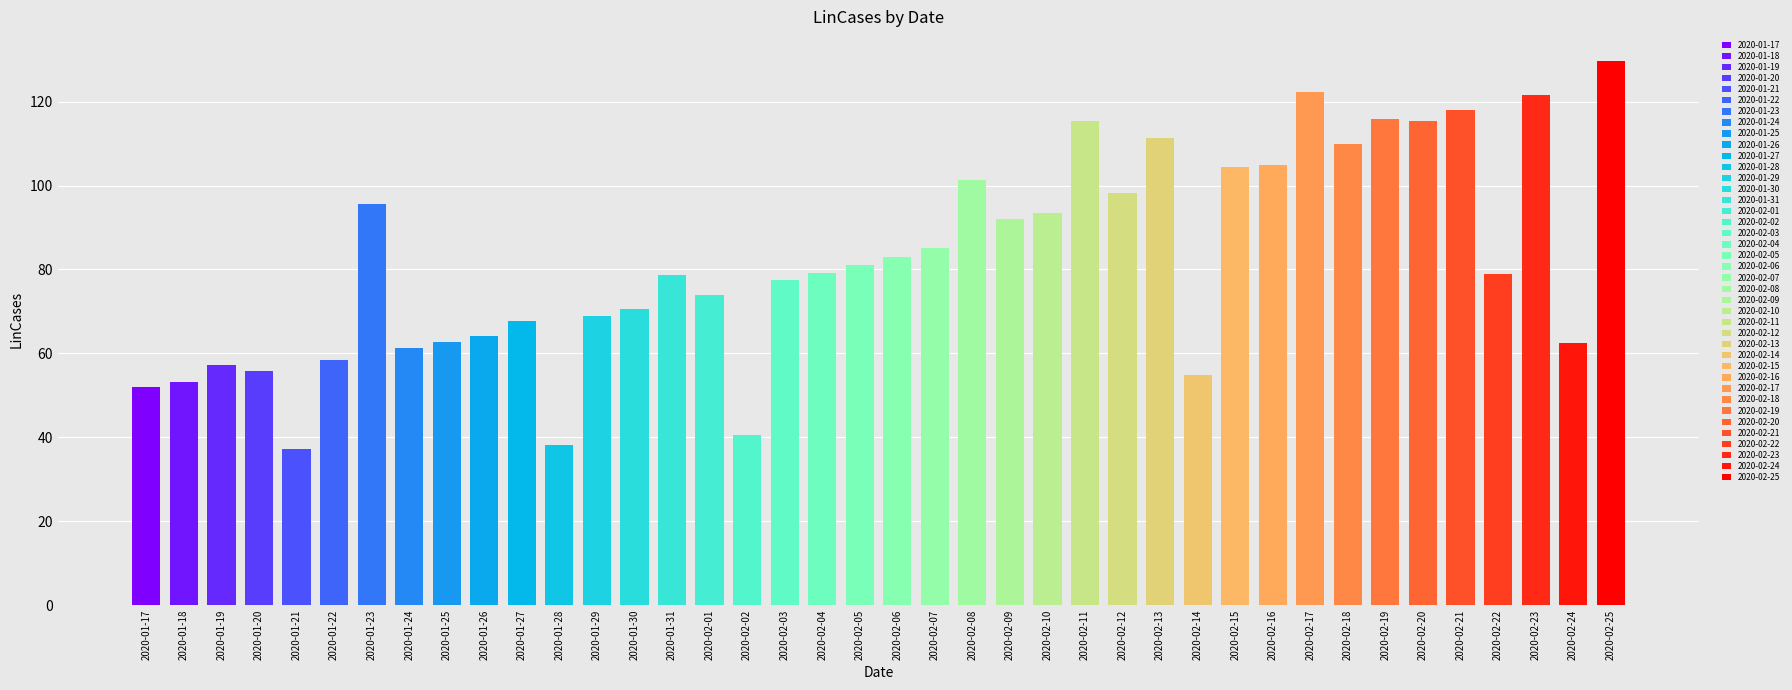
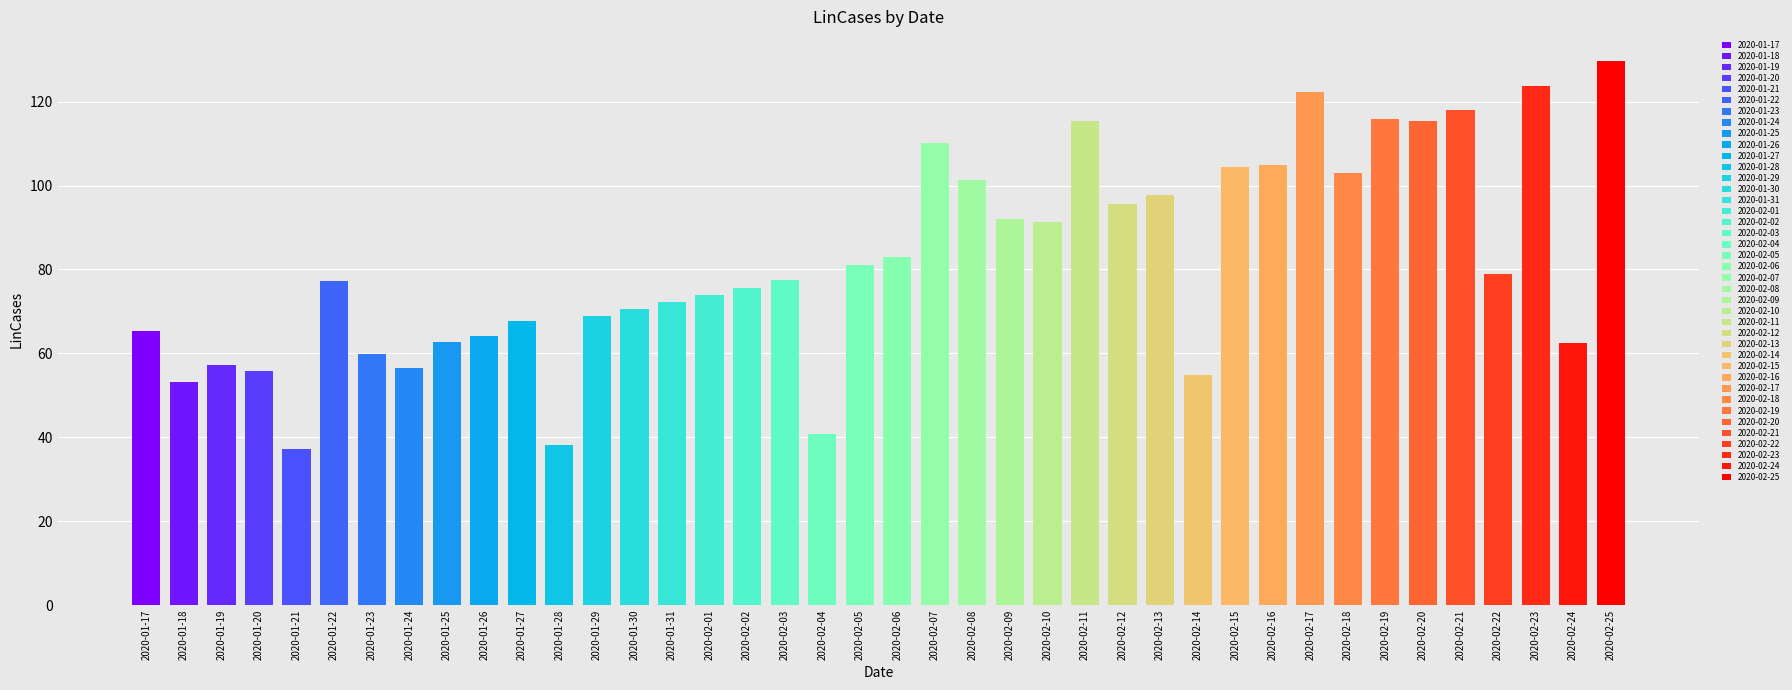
2020-01-17: 52 -> 65
2020-01-22: 58 -> 77
2020-01-23: 96 -> 60
2020-01-24: 61 -> 57
2020-01-31: 79 -> 72
2020-02-02: 41 -> 76
2020-02-04: 79 -> 41
2020-02-07: 85 -> 110
2020-02-10: 93 -> 91
2020-02-12: 98 -> 96
2020-02-13: 111 -> 98
2020-02-18: 110 -> 103
2020-02-23: 122 -> 124
